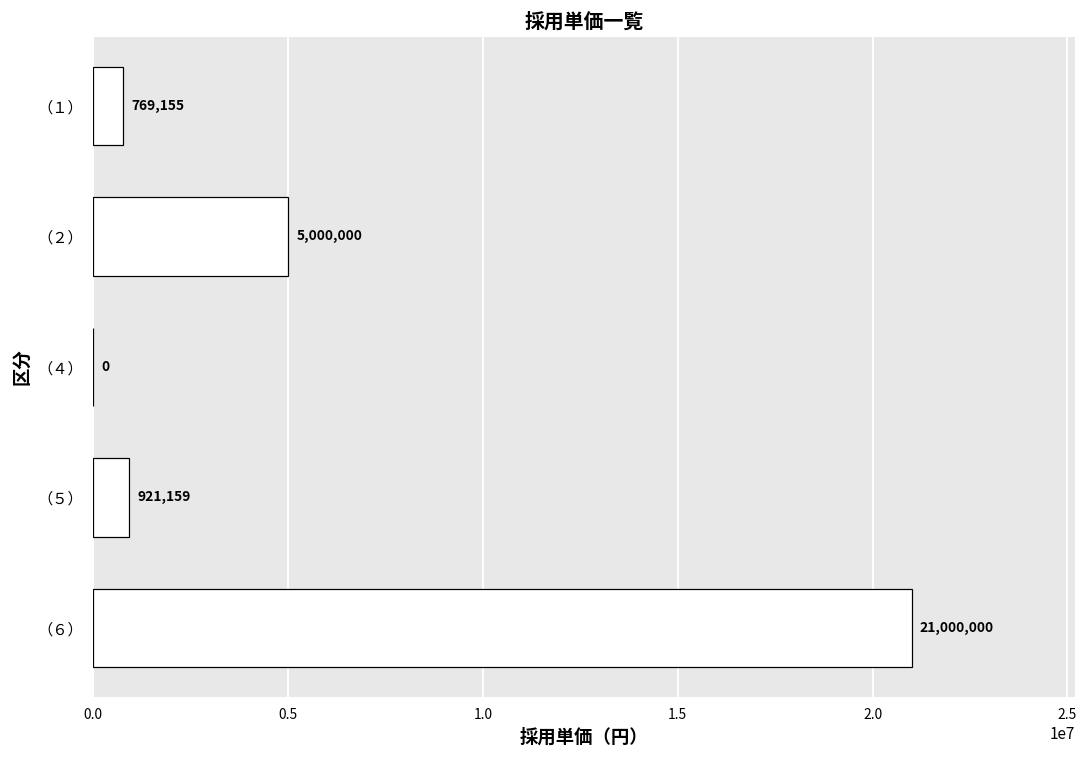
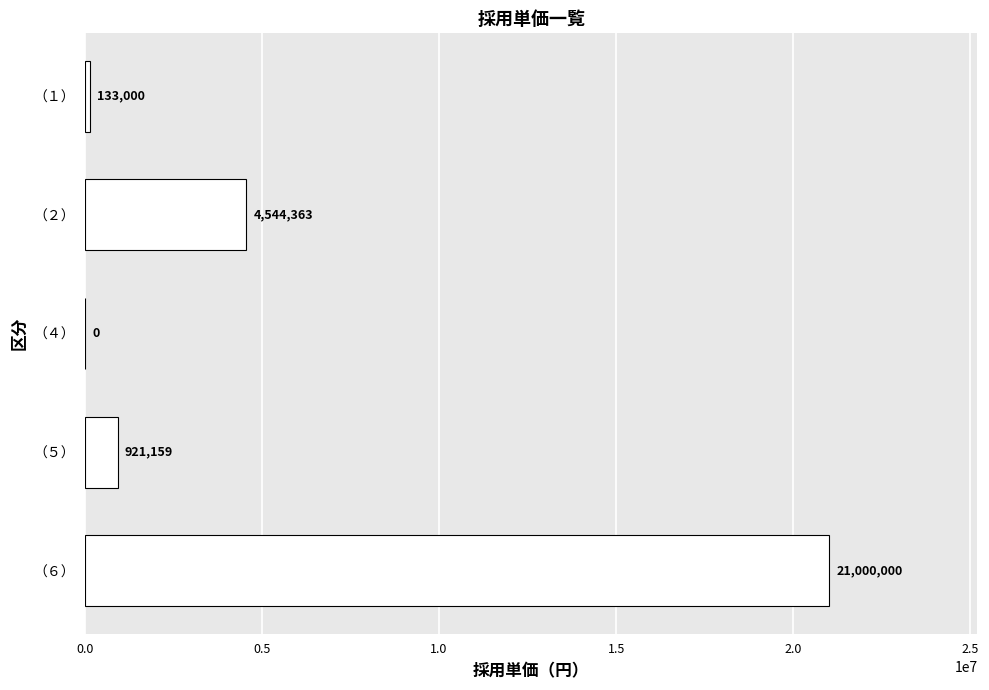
（１）: 769,155 -> 133,000
（２）: 5,000,000 -> 4,544,363
